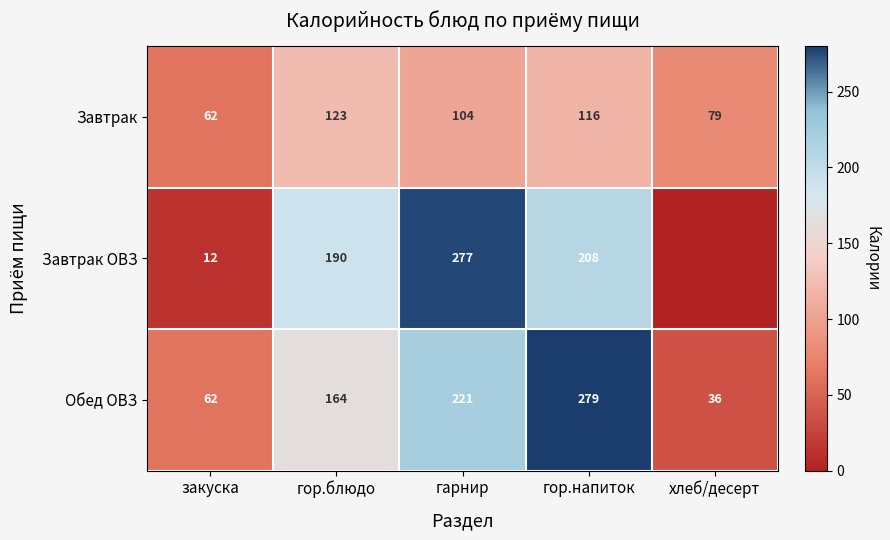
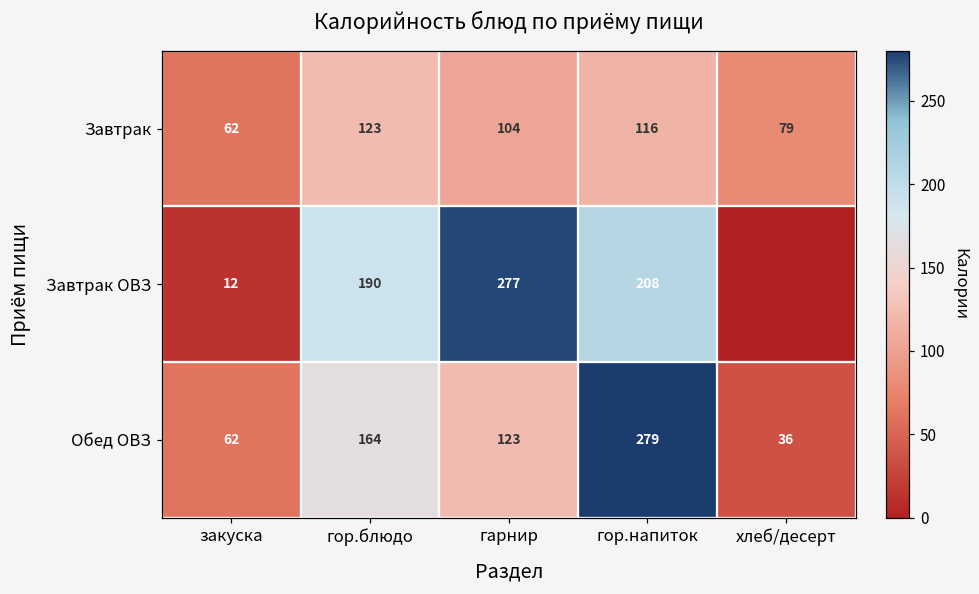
Обед ОВЗ, гарнир: 221 -> 123
